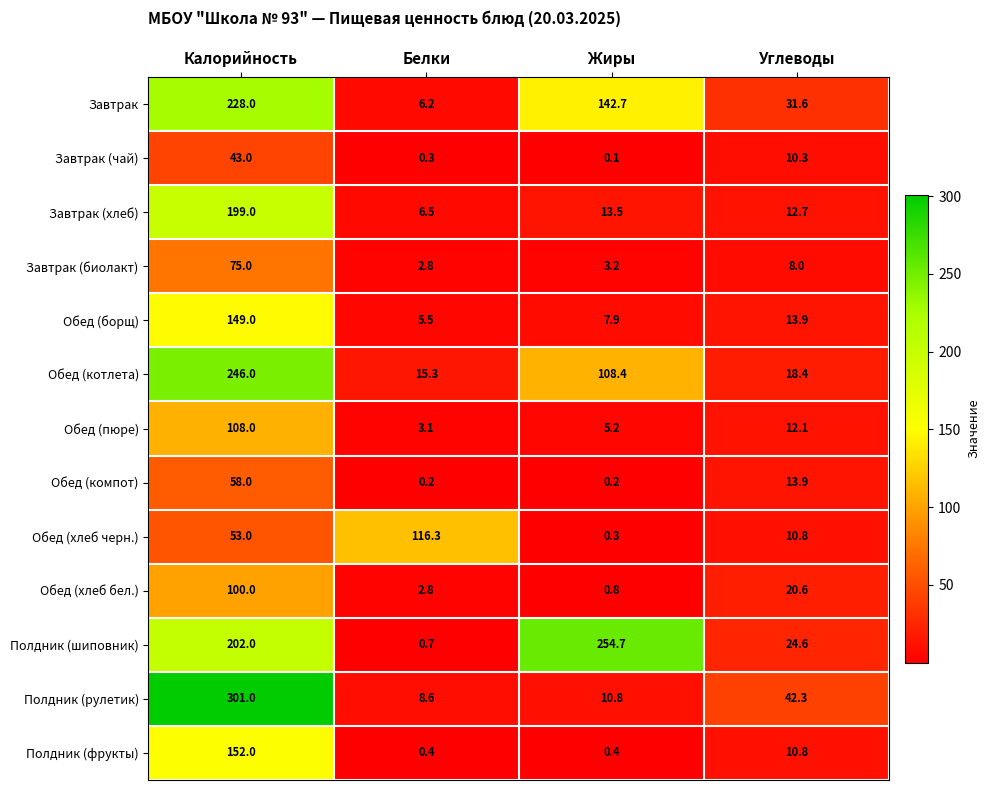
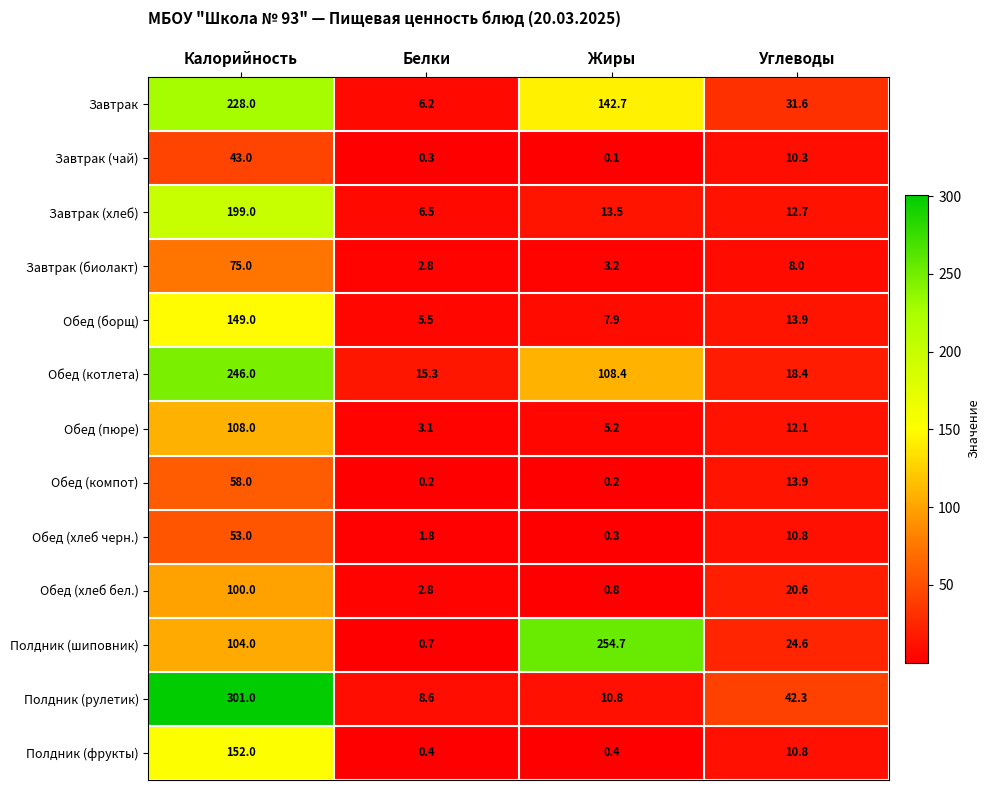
Обед (хлеб черн.), Белки: 116.3 -> 1.8
Полдник (шиповник), Калорийность: 202.0 -> 104.0
